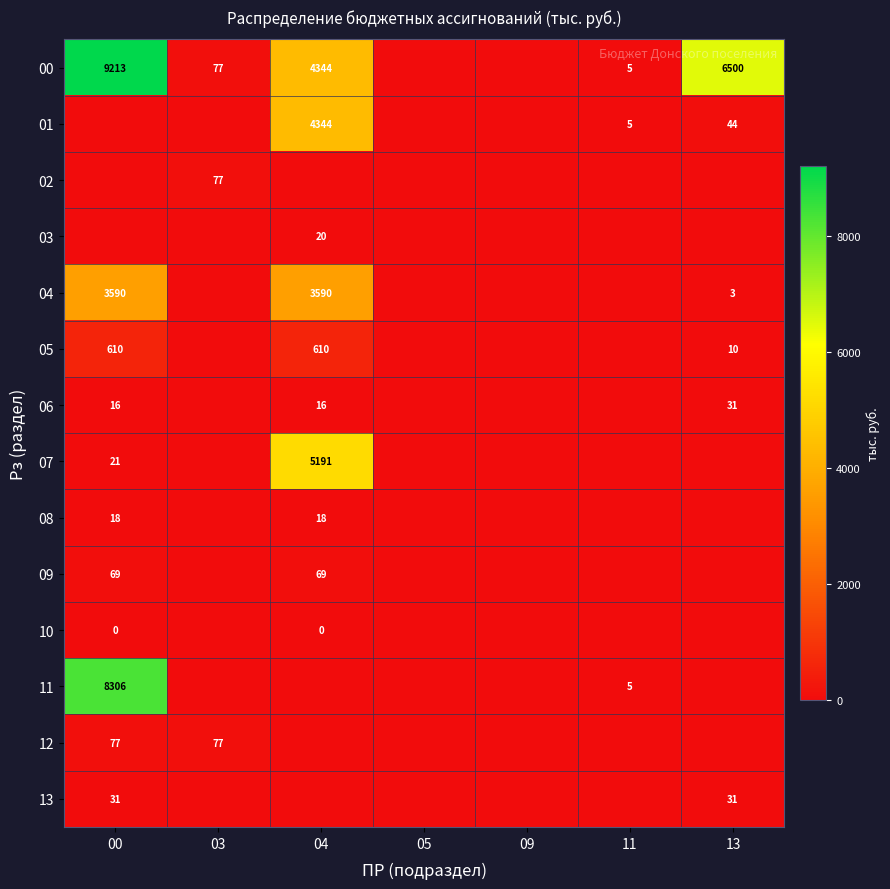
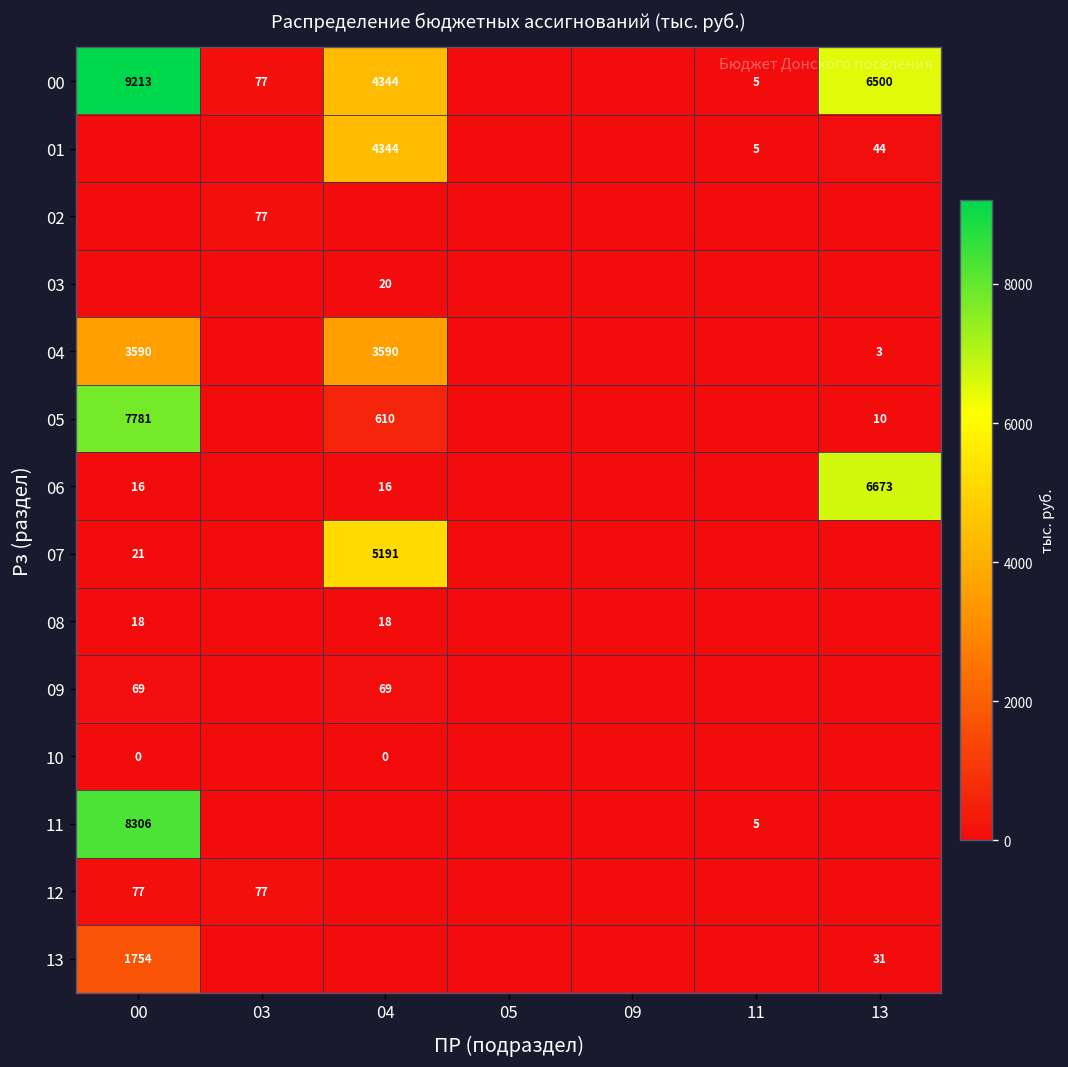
05, 00: 610 -> 7781
06, 13: 31 -> 6673
13, 00: 31 -> 1754
